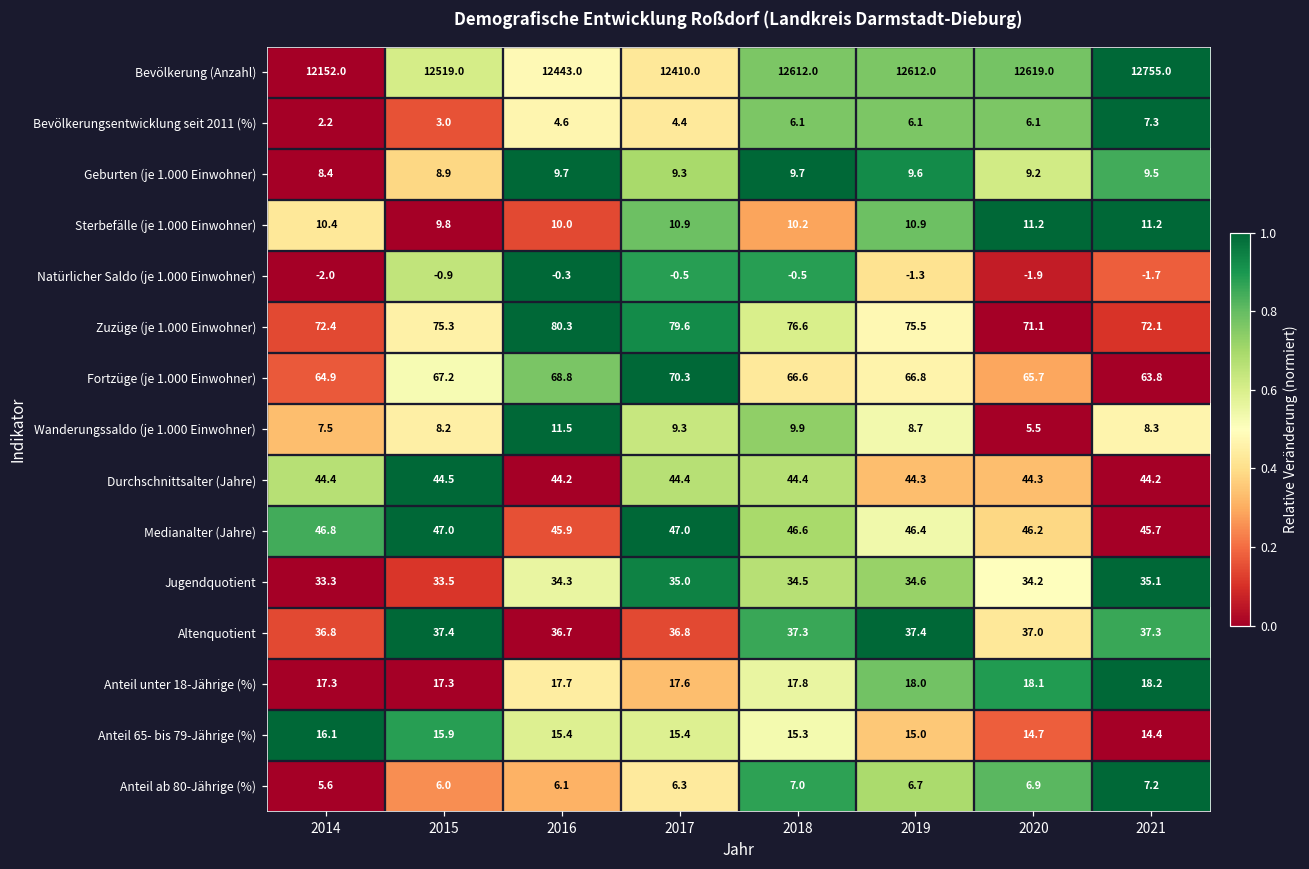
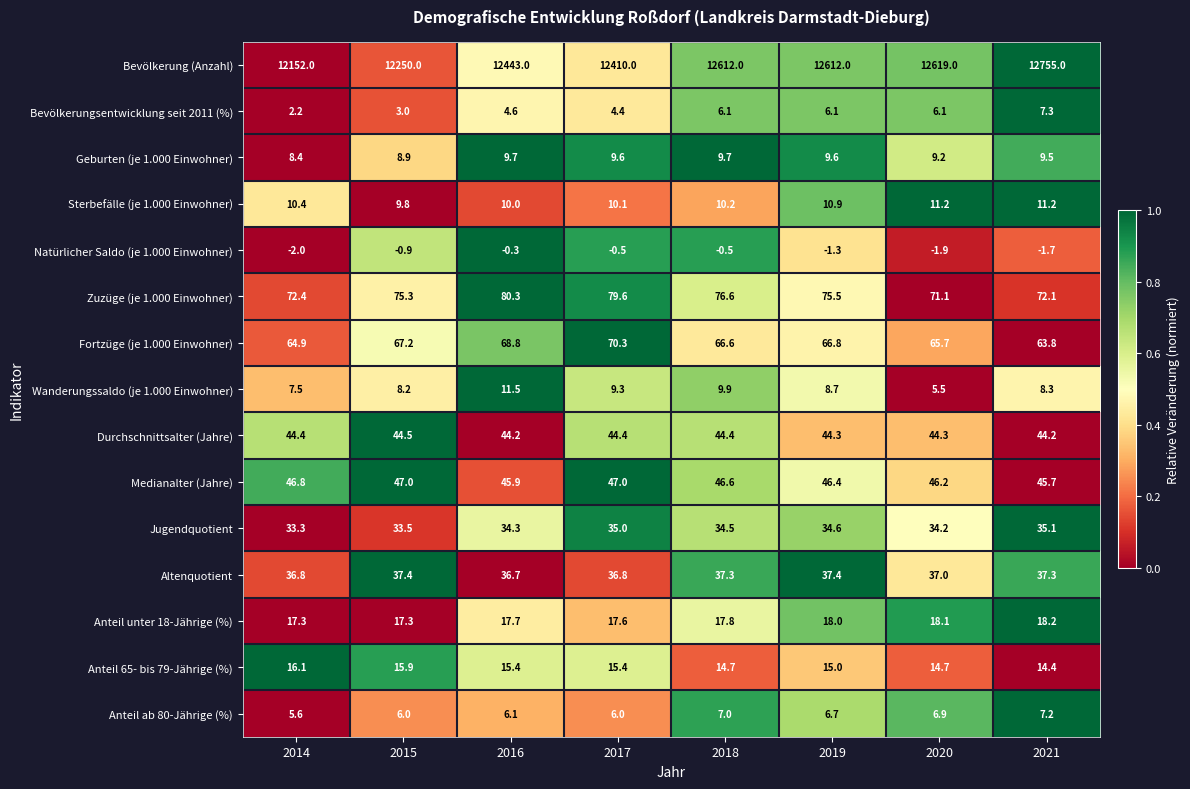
Bevölkerung (Anzahl), 2015: 12519.0 -> 12250.0
Geburten (je 1.000 Einwohner), 2017: 9.3 -> 9.6
Sterbefälle (je 1.000 Einwohner), 2017: 10.9 -> 10.1
Anteil 65- bis 79-Jährige (%), 2018: 15.3 -> 14.7
Anteil ab 80-Jährige (%), 2017: 6.3 -> 6.0
